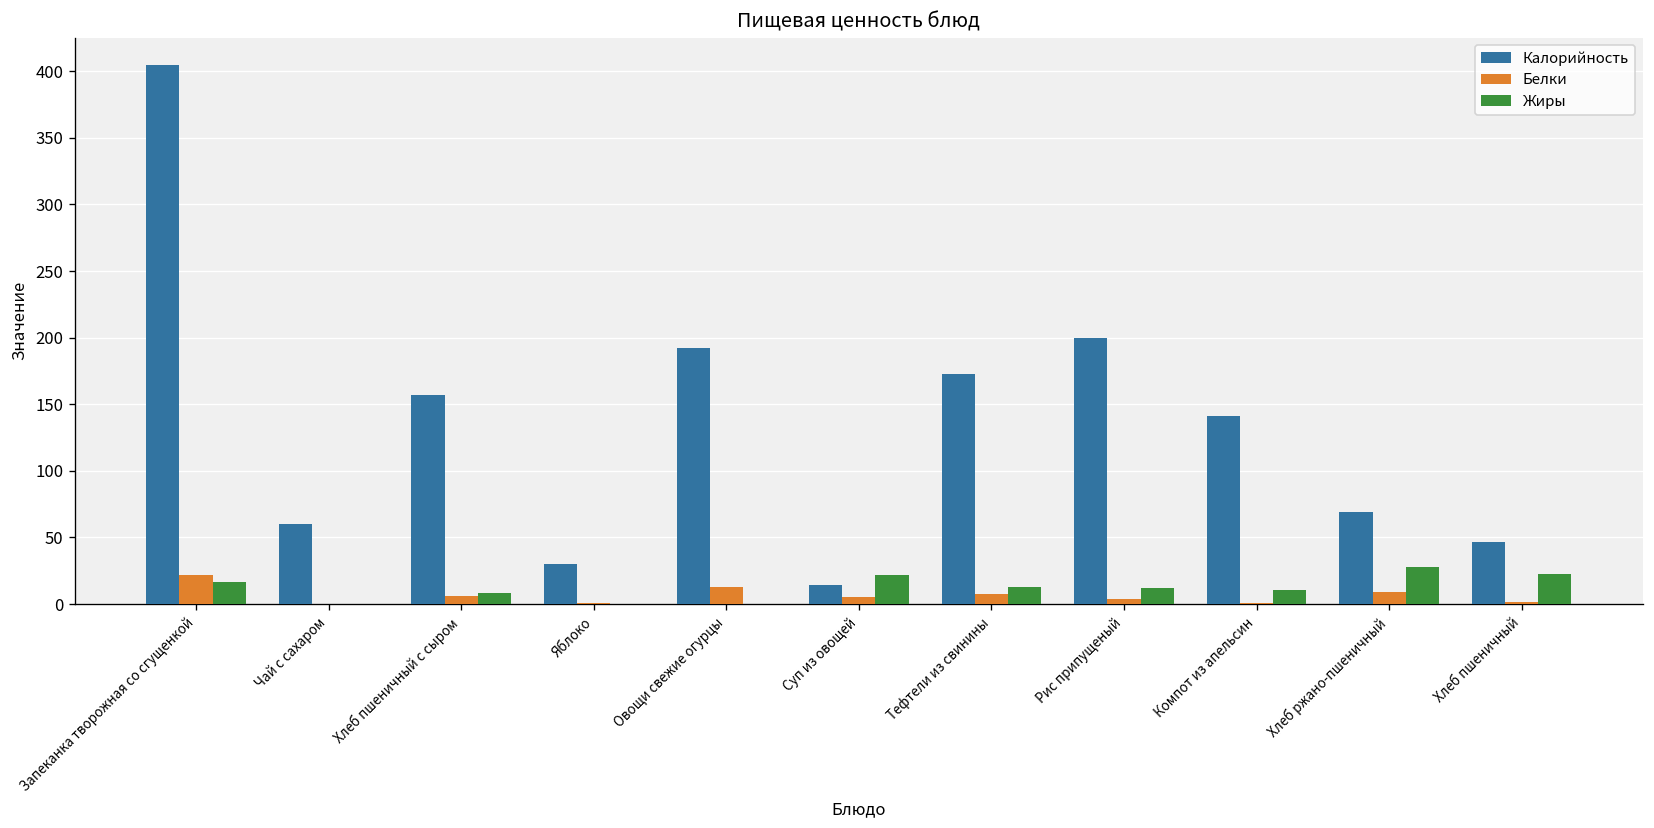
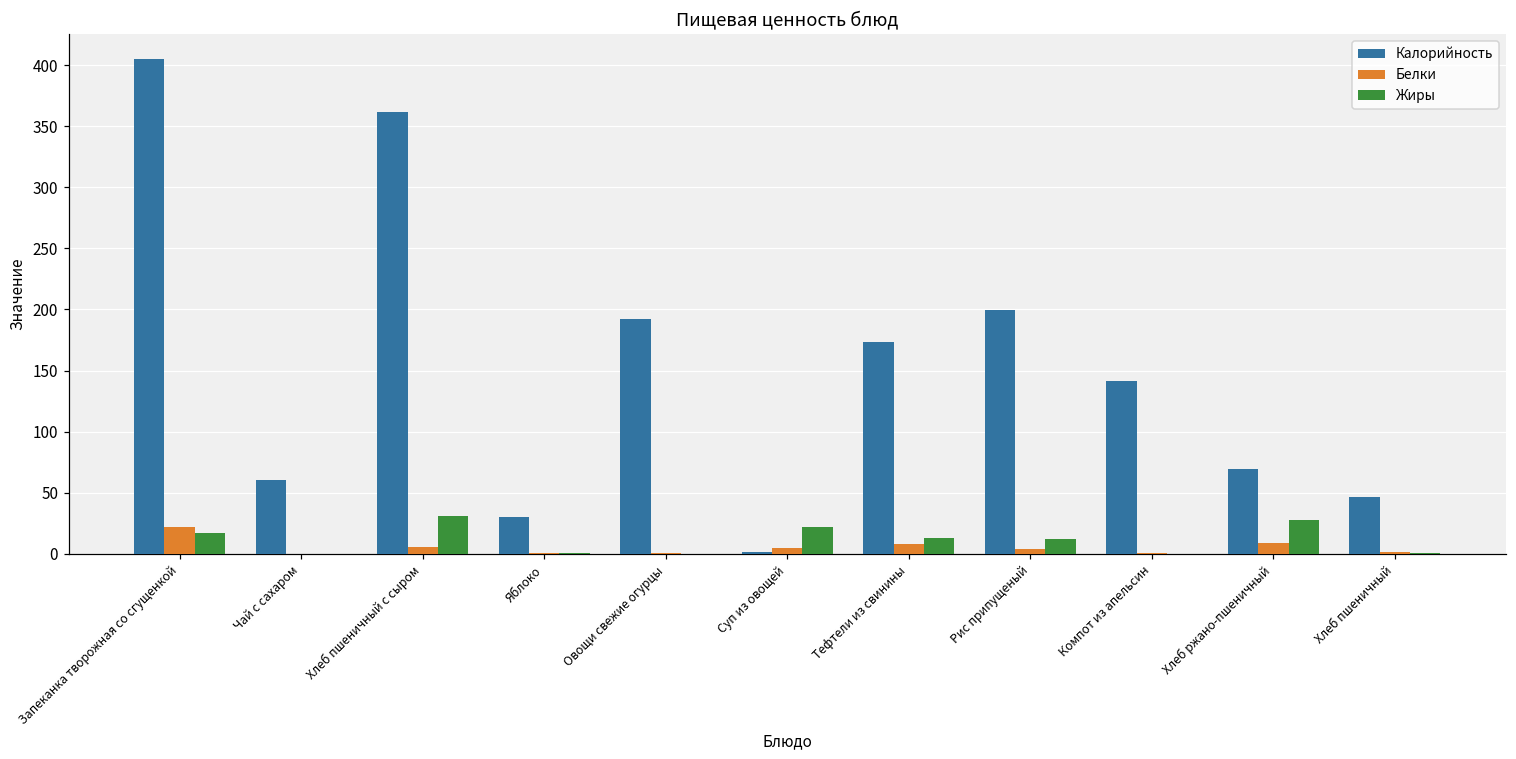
Калорийность, Хлеб пшеничный с сыром: 157 -> 362
Жиры, Хлеб пшеничный с сыром: 8 -> 31
Белки, Овощи свежие огурцы: 13 -> 1
Калорийность, Суп из овощей: 14 -> 2
Жиры, Компот из апельсин: 10 -> 0
Жиры, Хлеб пшеничный: 23 -> 0
